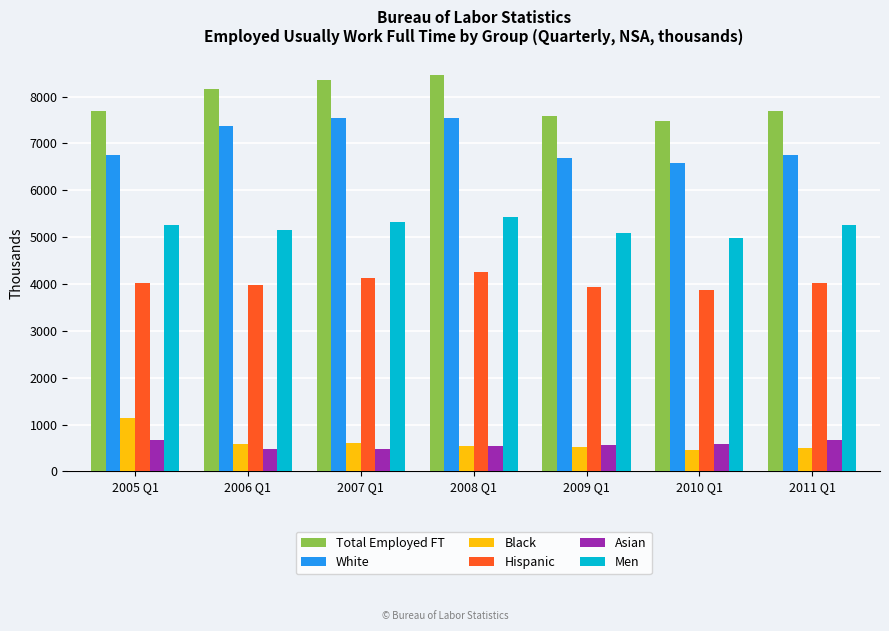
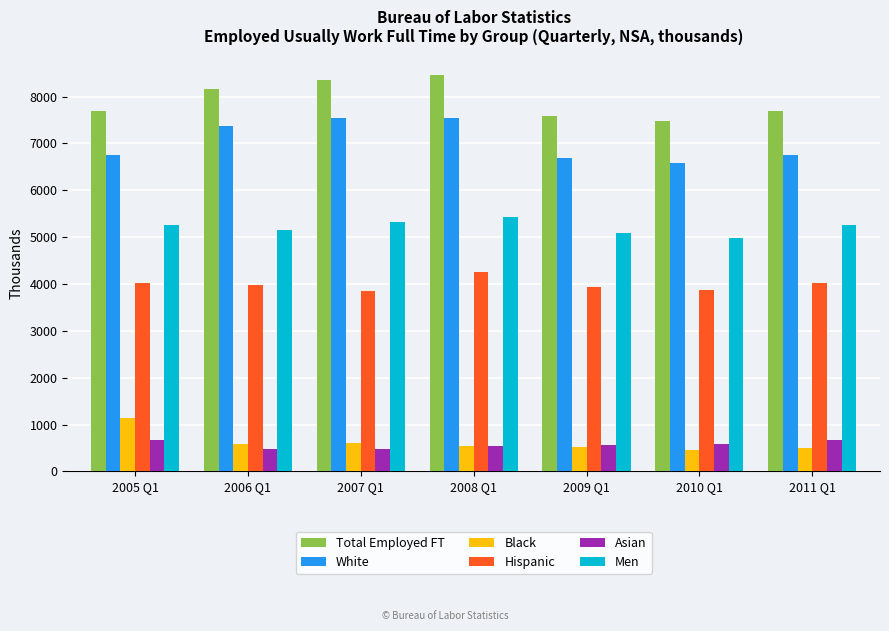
Hispanic, 2007 Q1: 4100 -> 3800
